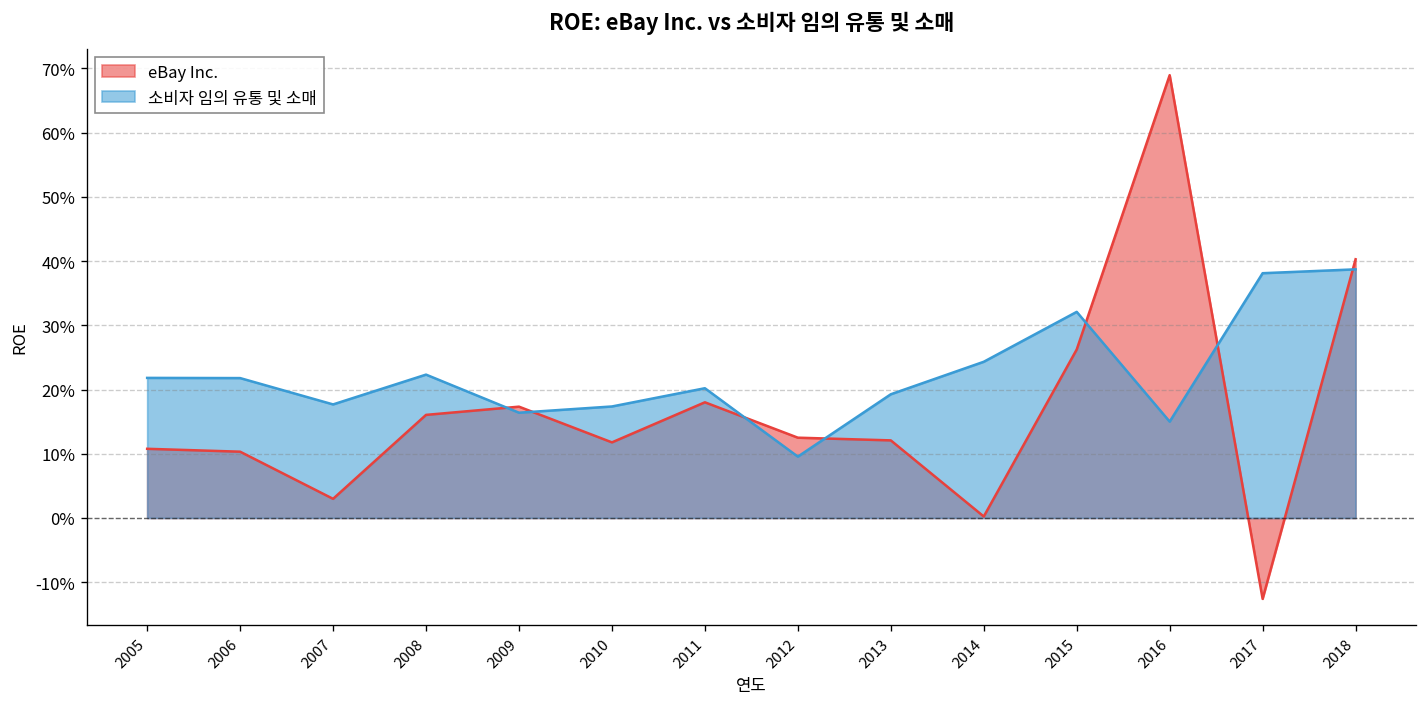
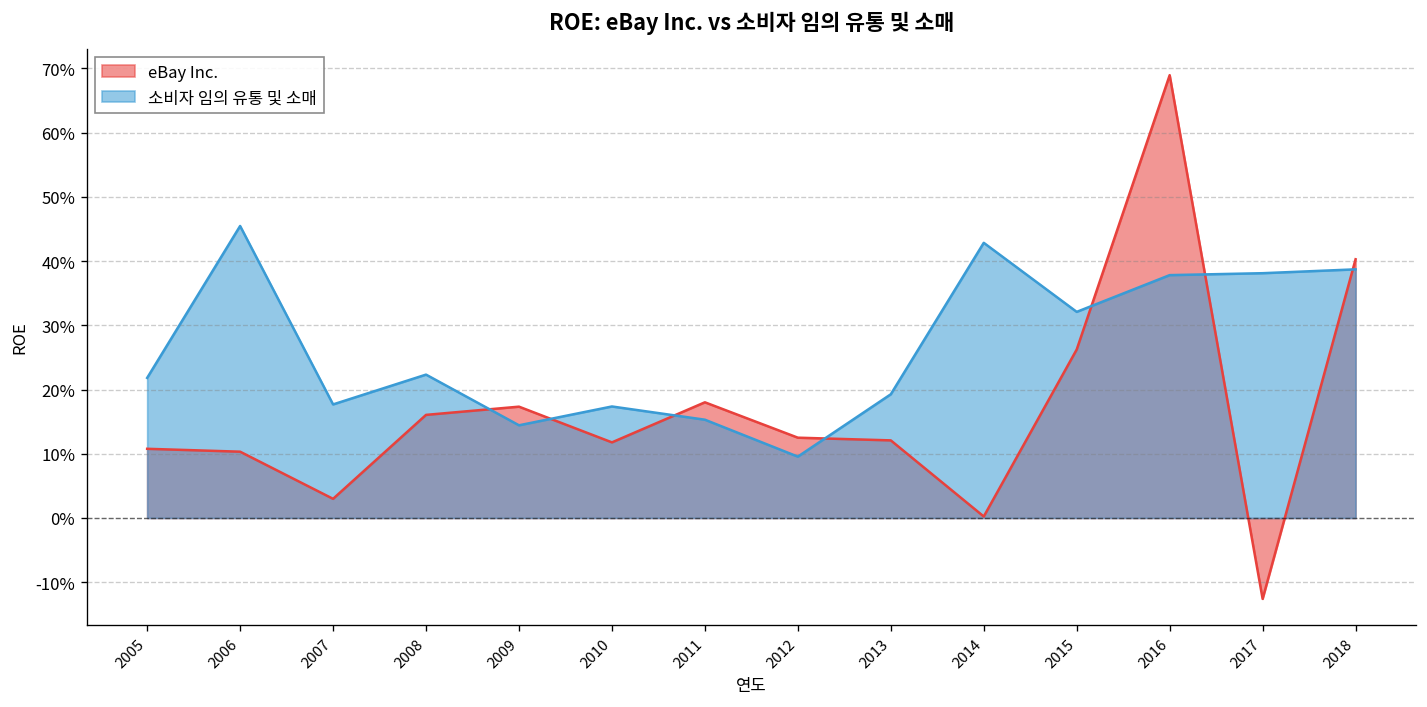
소비자 임의 유통 및 소매, 2006: 22% -> 45%
소비자 임의 유통 및 소매, 2009: 16% -> 14%
소비자 임의 유통 및 소매, 2011: 20% -> 15%
소비자 임의 유통 및 소매, 2014: 24% -> 43%
소비자 임의 유통 및 소매, 2016: 15% -> 38%
